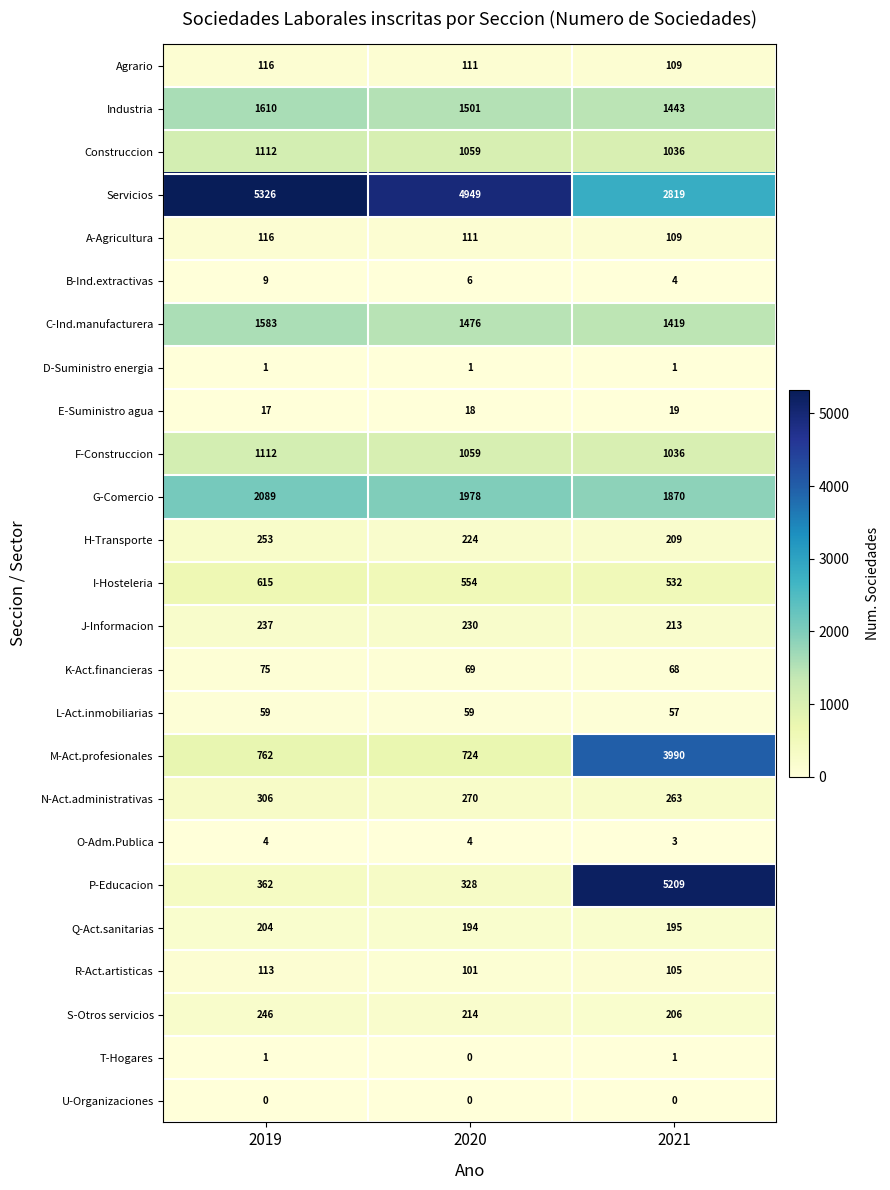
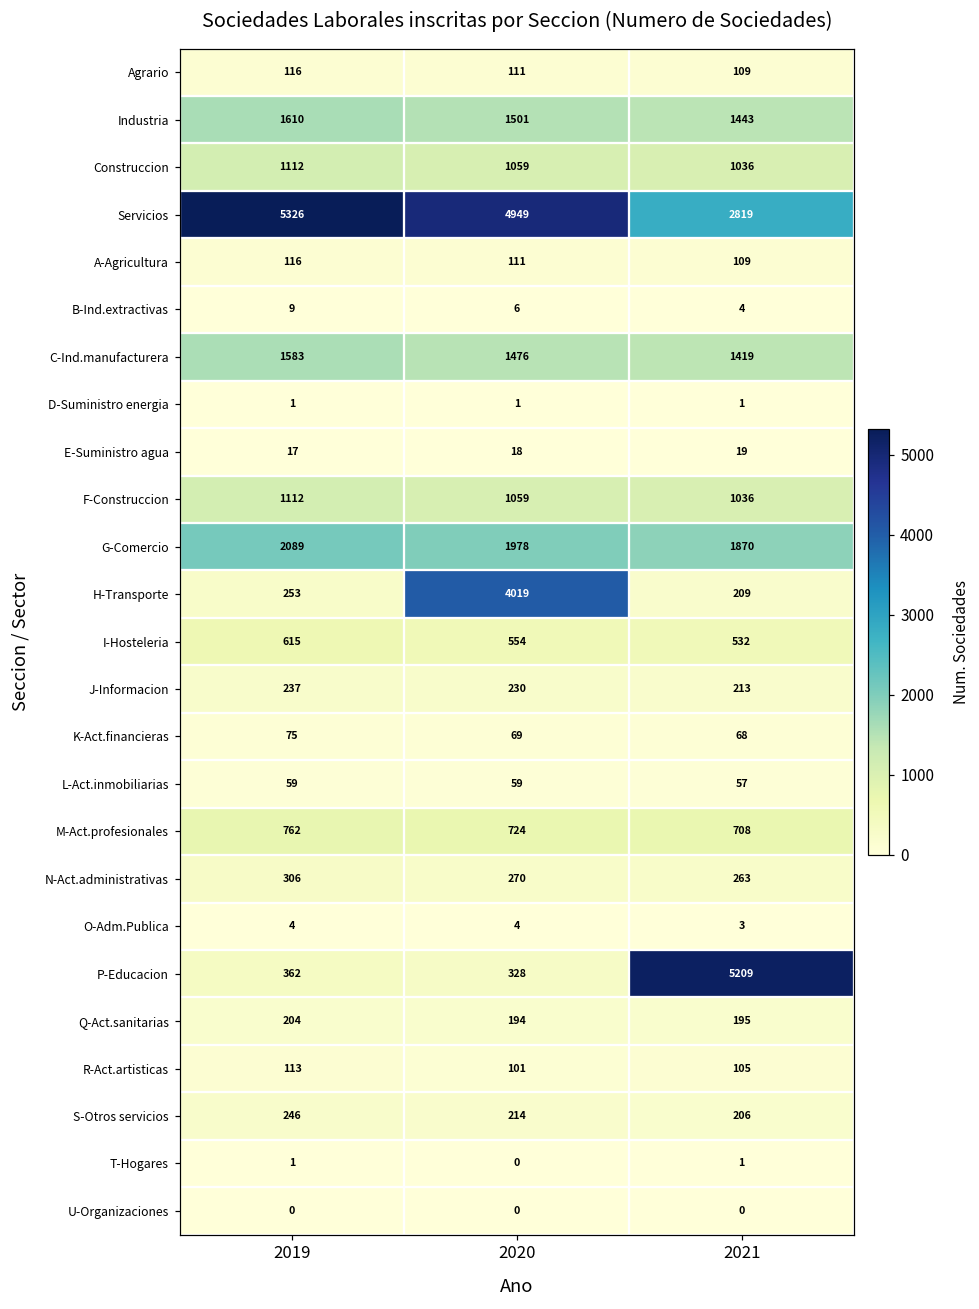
H-Transporte, 2020: 224 -> 4019
M-Act.profesionales, 2021: 3990 -> 708
